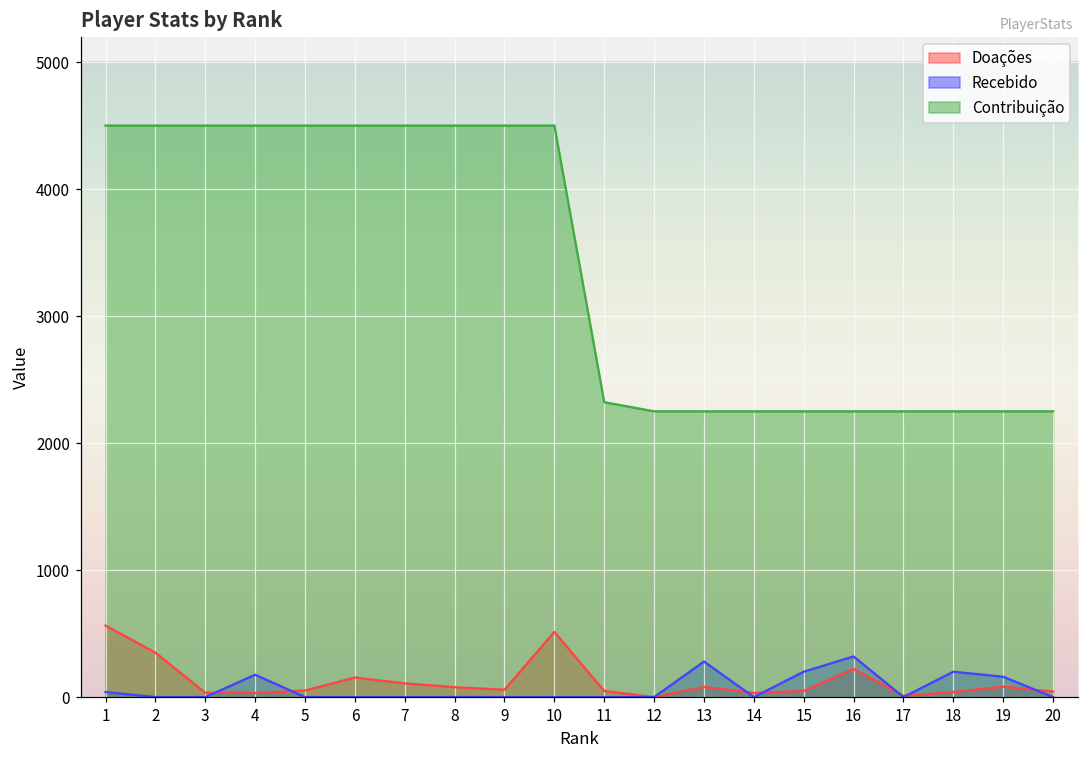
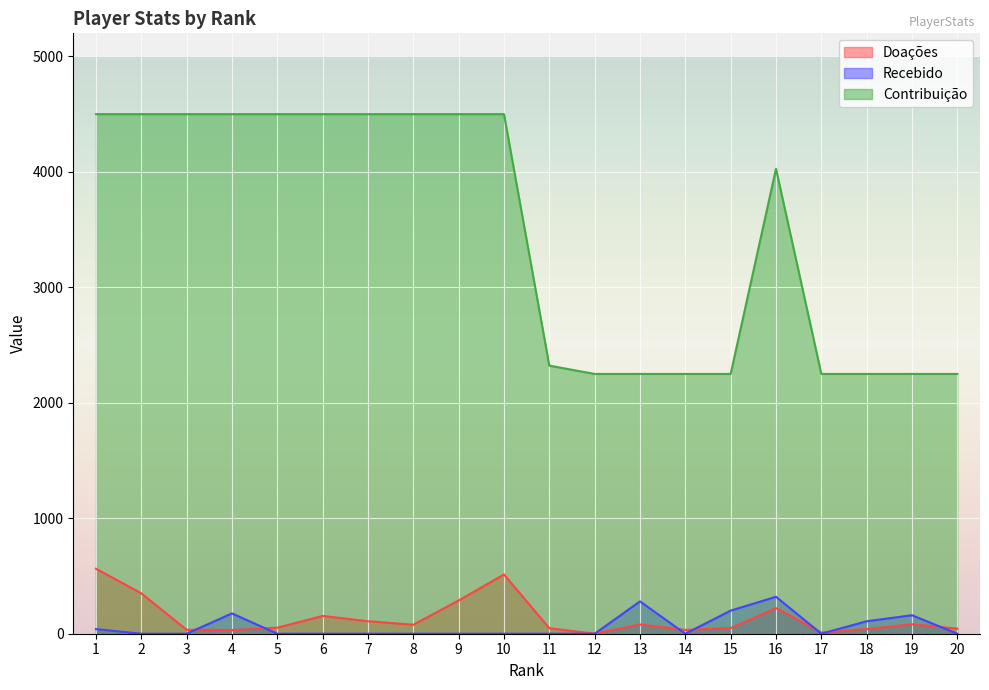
Doações, 9: 60 -> 290
Contribuição, 16: 2250 -> 4030
Recebido, 18: 200 -> 110
